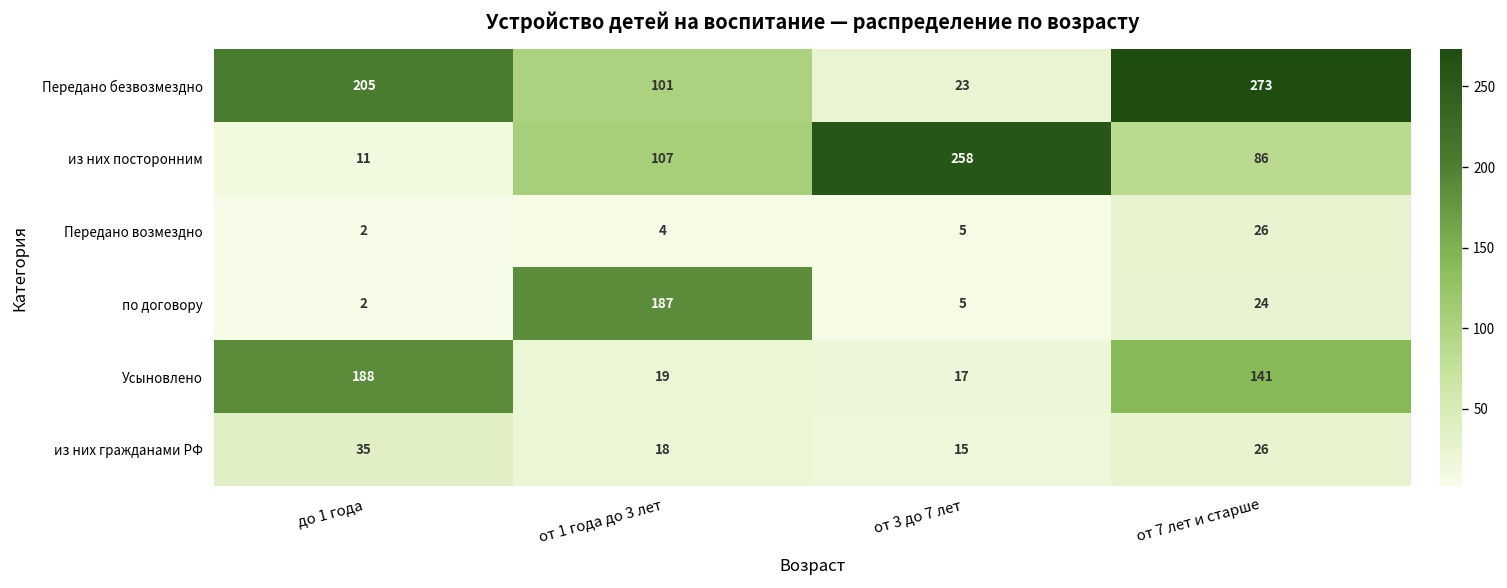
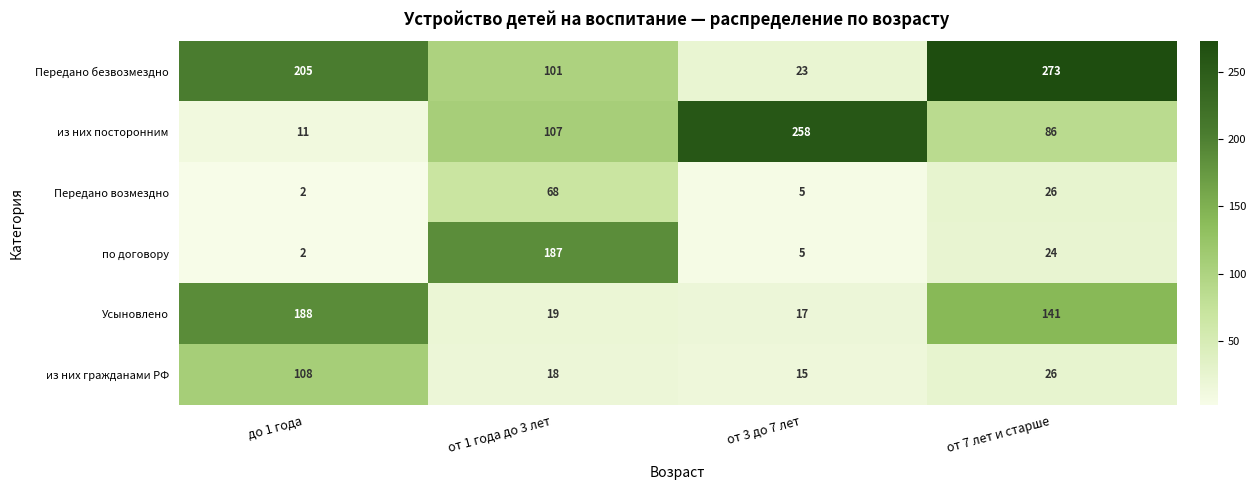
Передано возмездно, от 1 года до 3 лет: 4 -> 68
из них гражданами РФ, до 1 года: 35 -> 108
